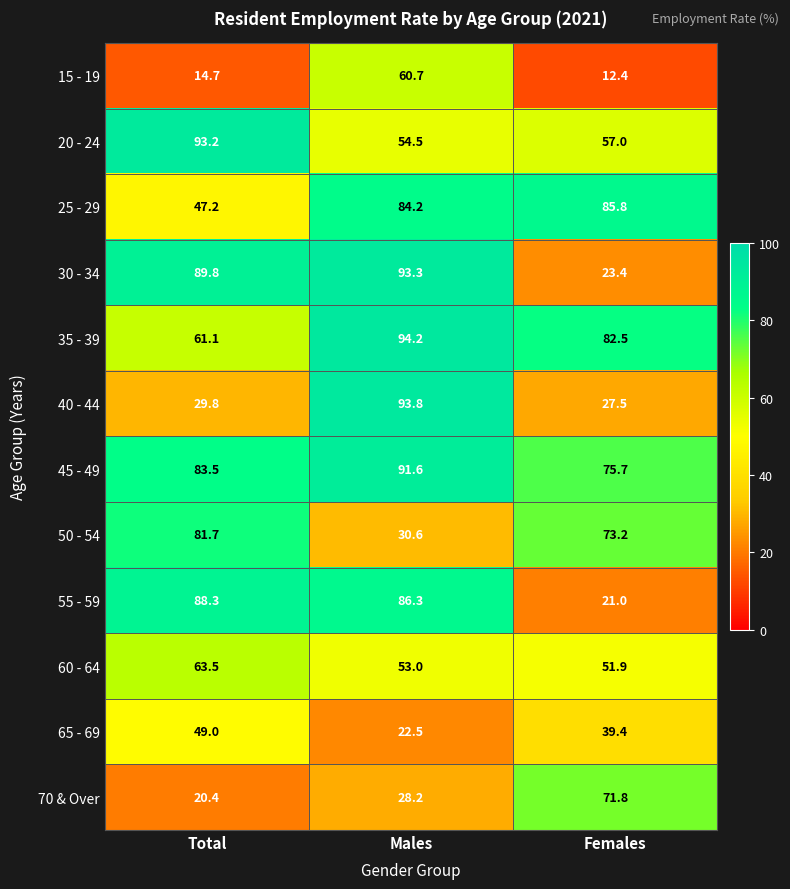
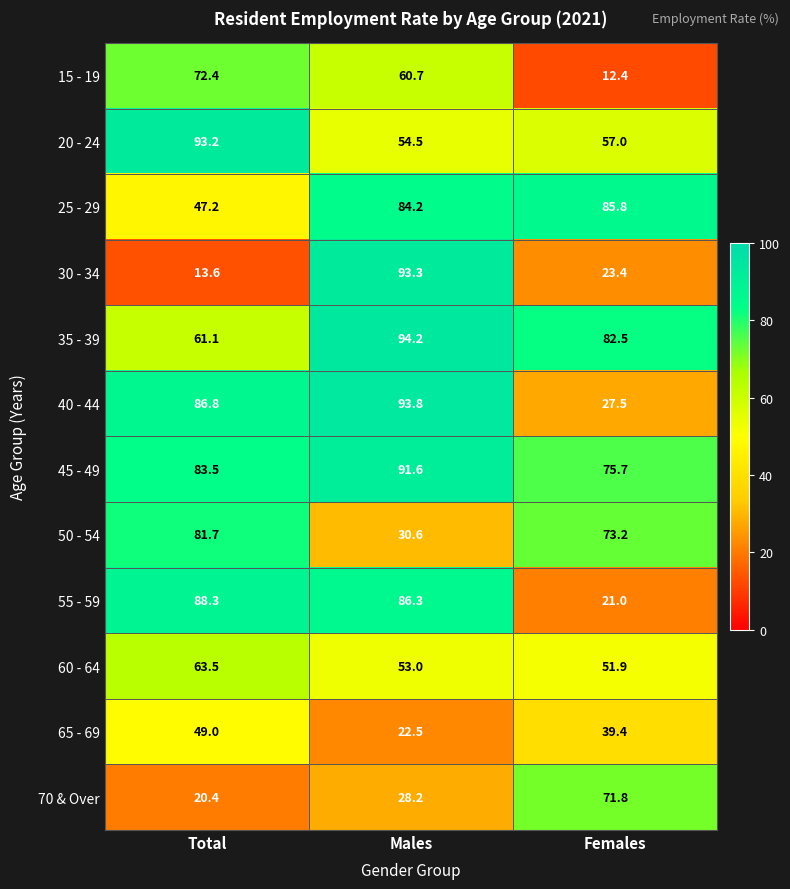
15 - 19, Total: 14.7 -> 72.4
30 - 34, Total: 89.8 -> 13.6
40 - 44, Total: 29.8 -> 86.8
